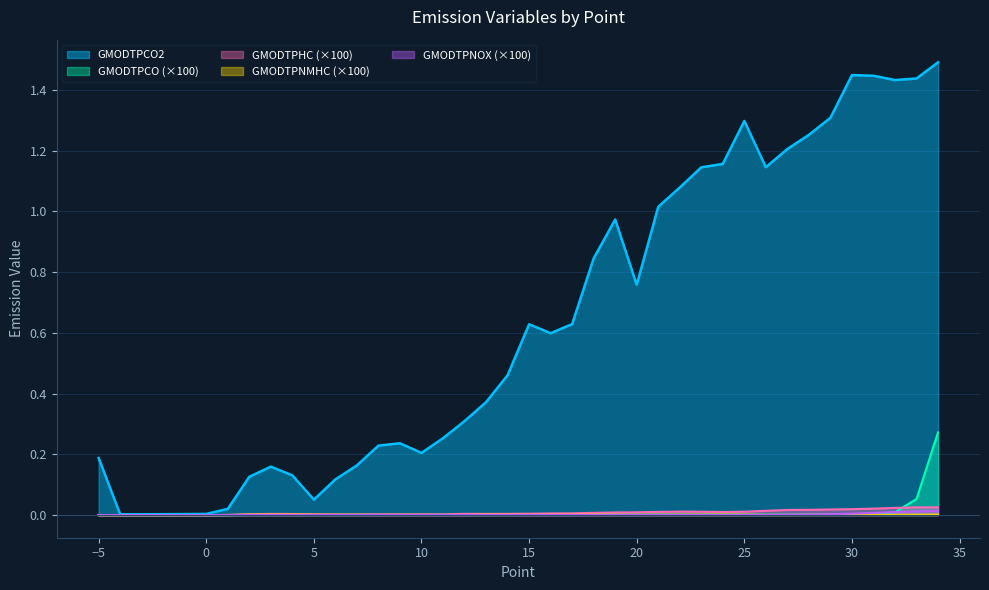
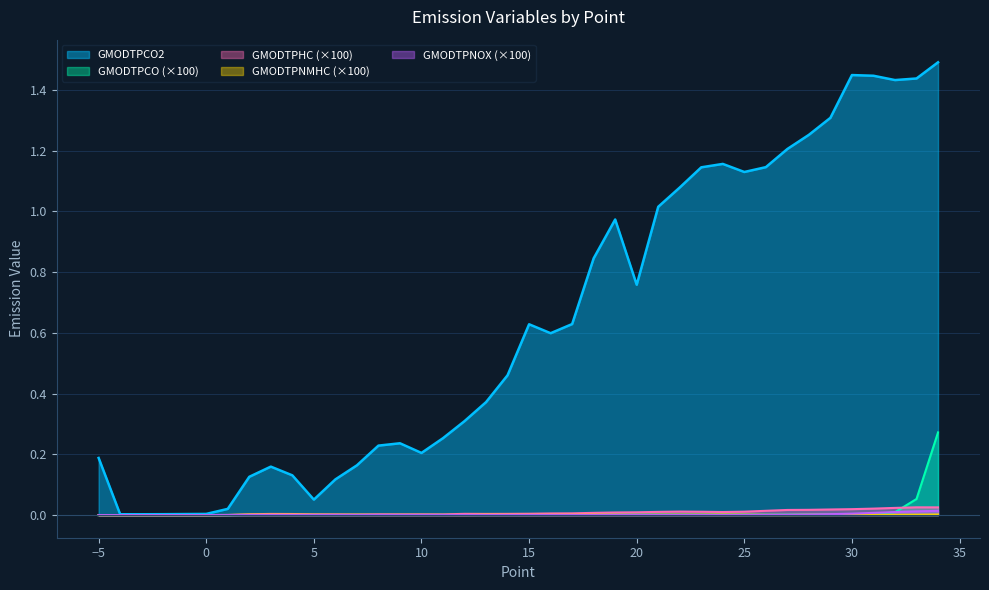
GMODTPCO2, 25: 1.30 -> 1.13
